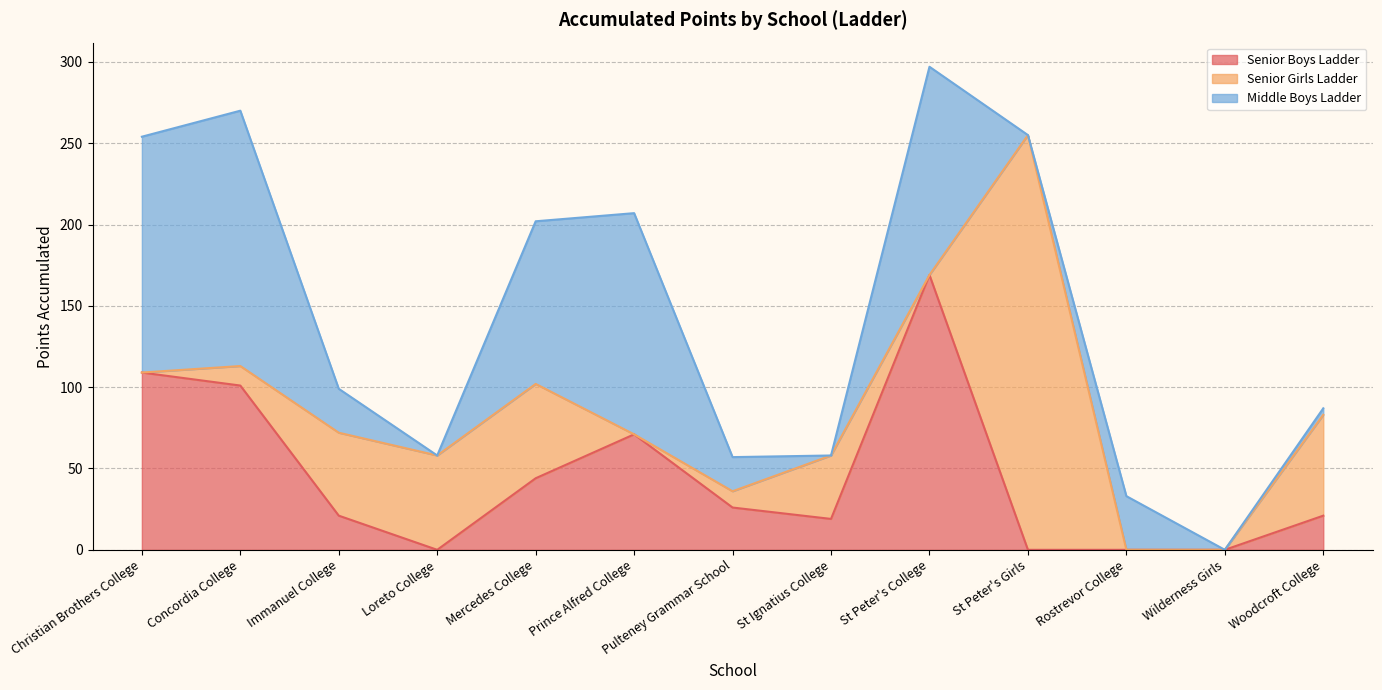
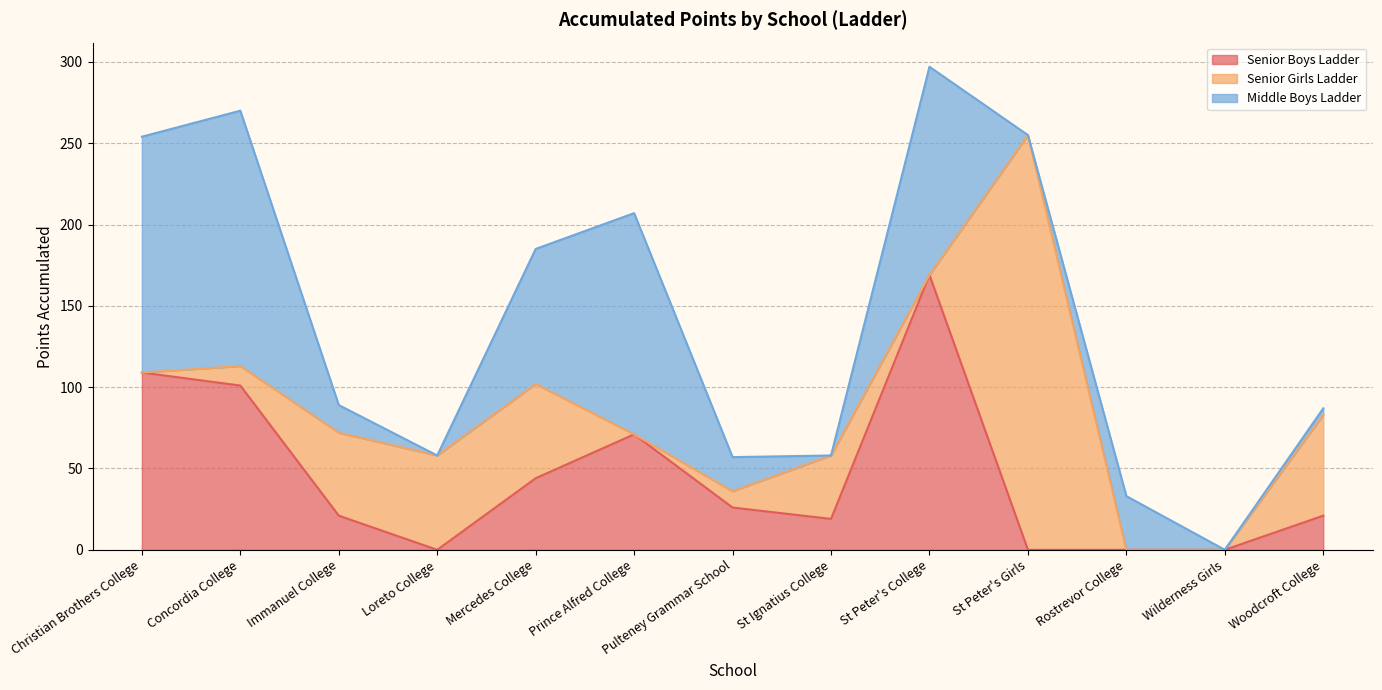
Middle Boys Ladder, Immanuel College: 27 -> 17
Middle Boys Ladder, Mercedes College: 100 -> 83
